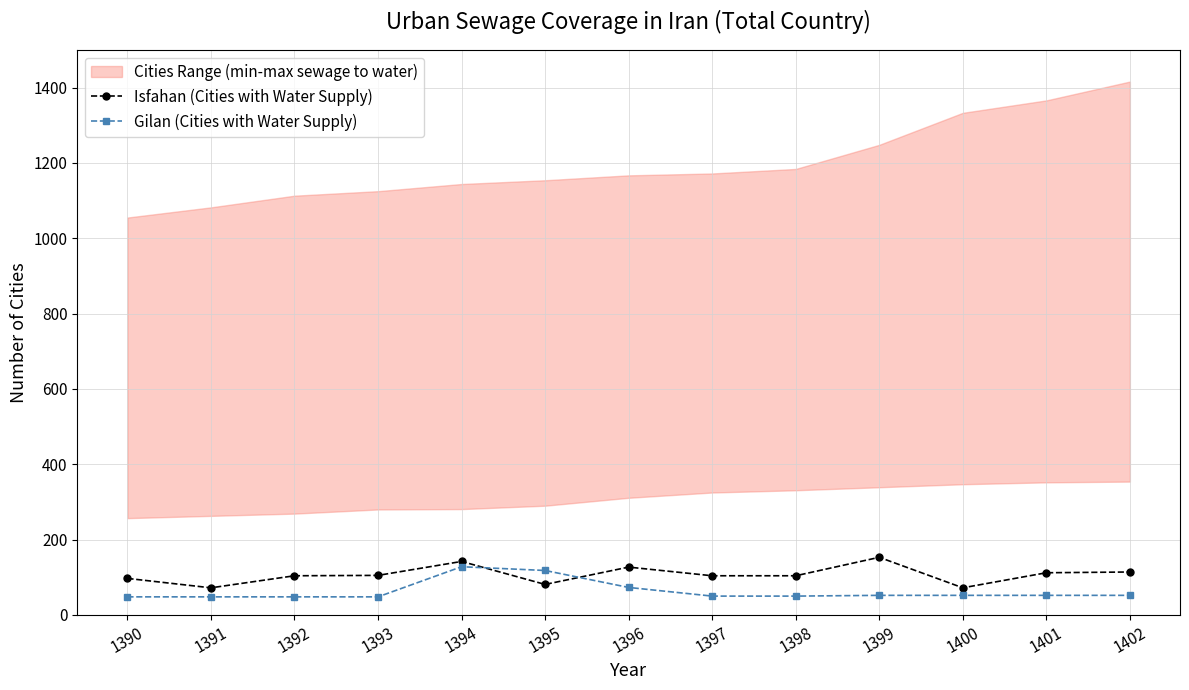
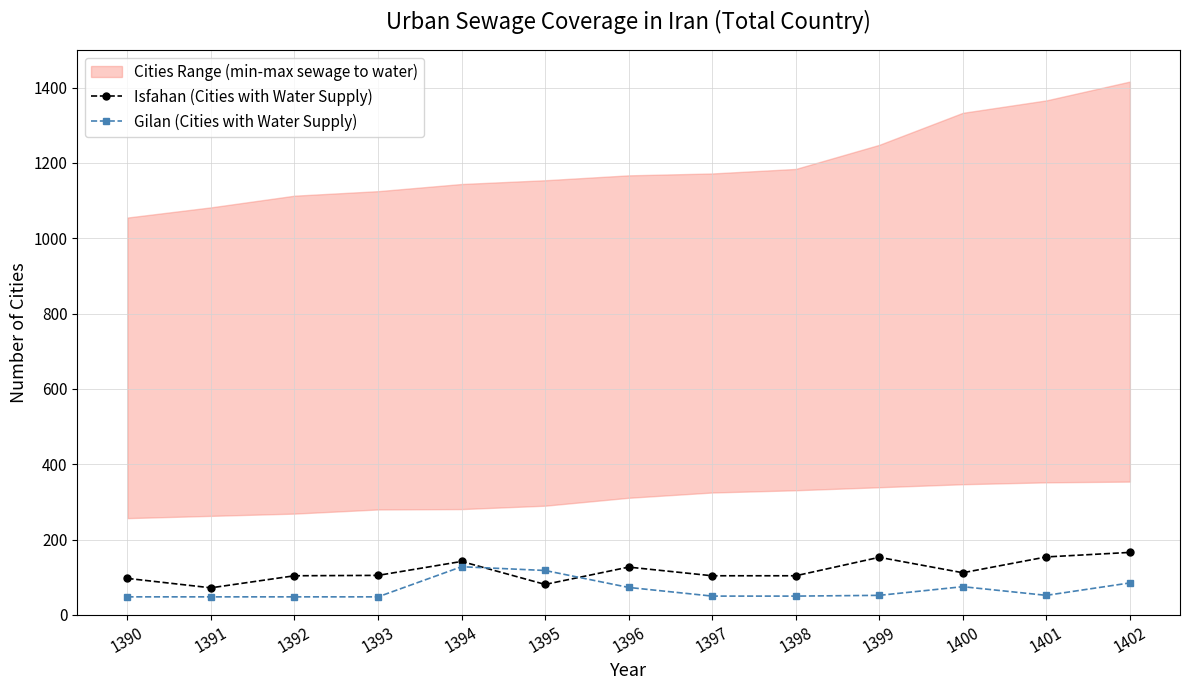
Isfahan (Cities with Water Supply), 1400: 70 -> 110
Gilan (Cities with Water Supply), 1400: 50 -> 80
Isfahan (Cities with Water Supply), 1401: 110 -> 150
Isfahan (Cities with Water Supply), 1402: 110 -> 170
Gilan (Cities with Water Supply), 1402: 50 -> 90
